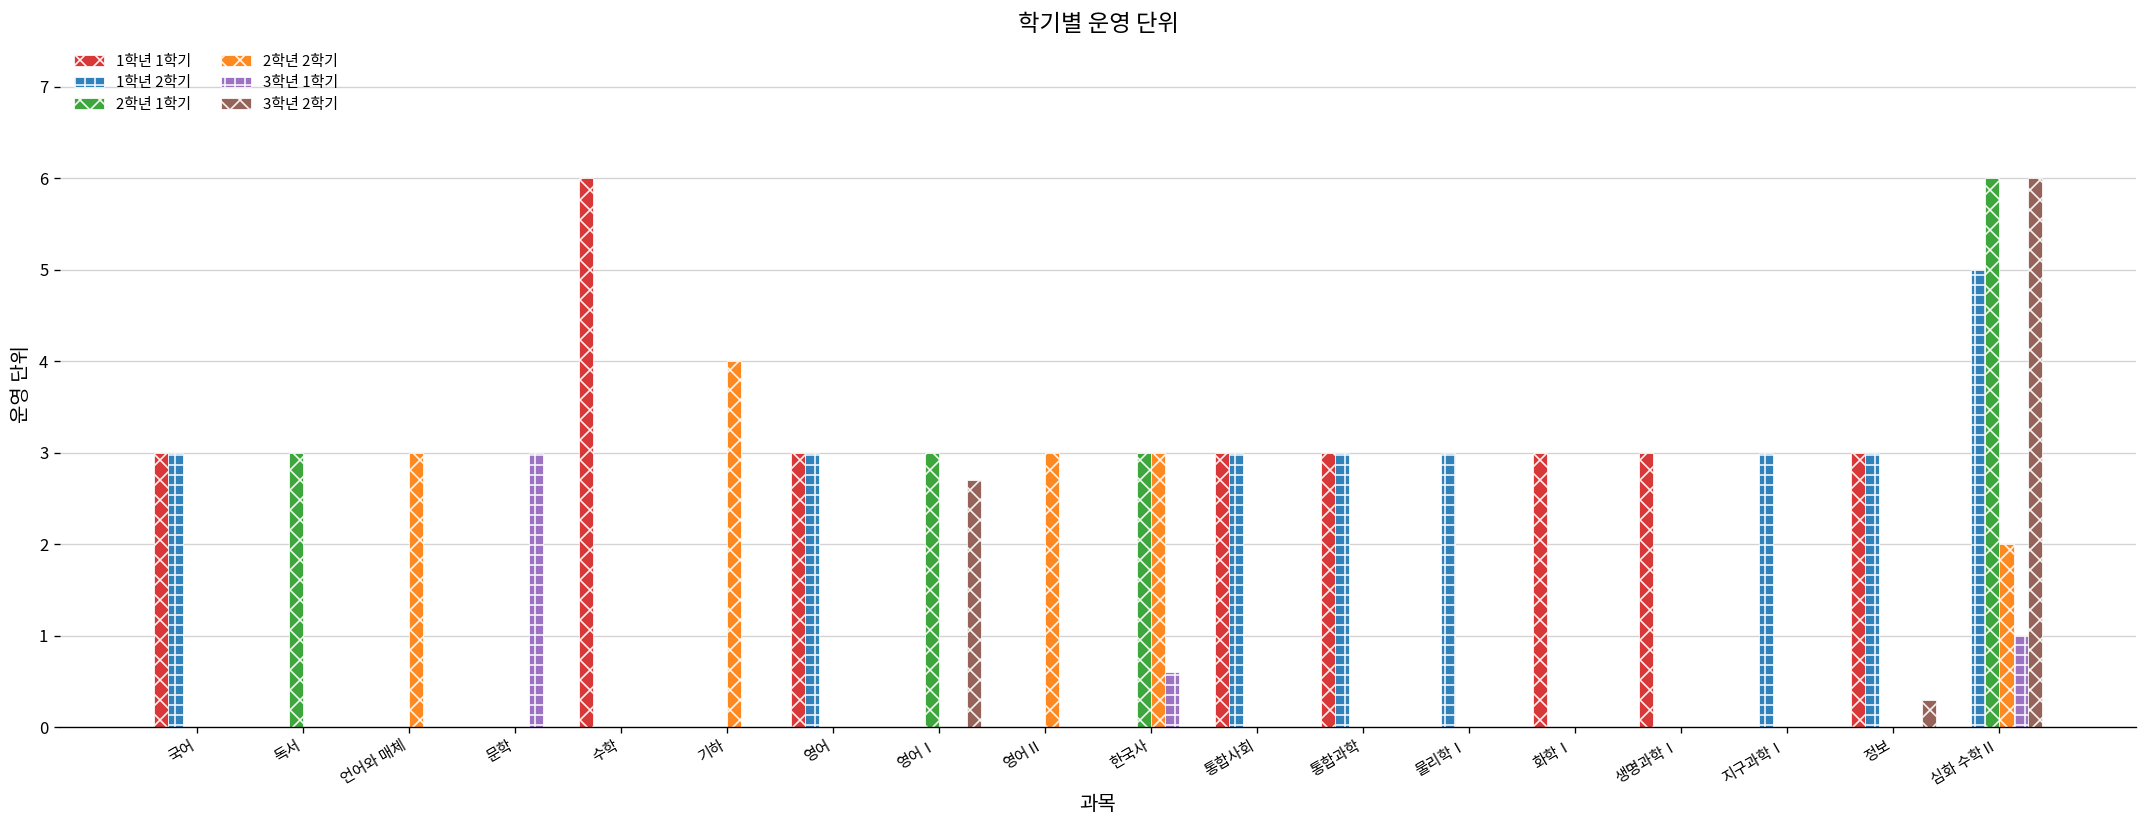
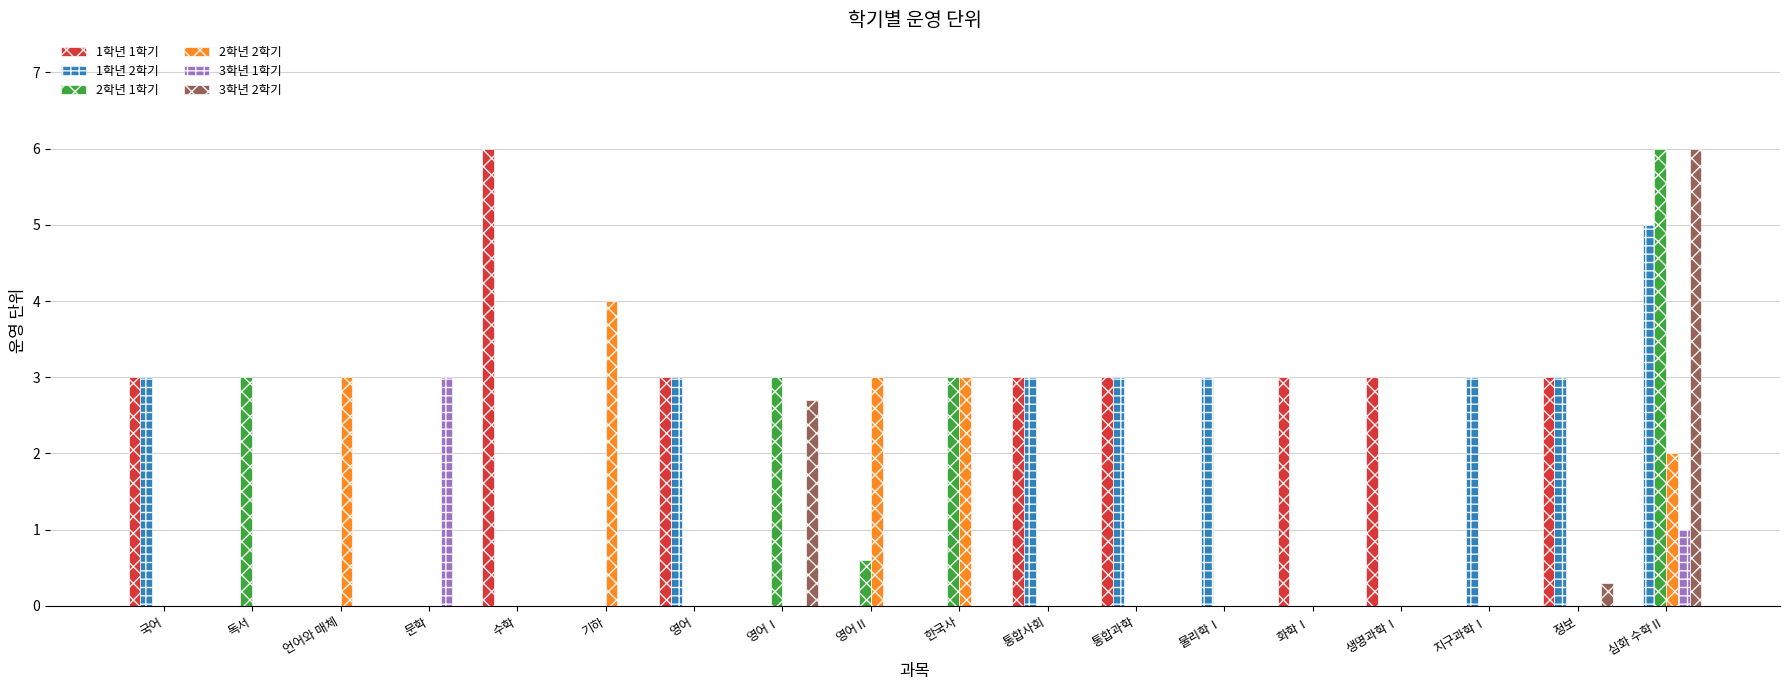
2학년 1학기, 영어Ⅱ: 0.0 -> 0.6
3학년 1학기, 한국사: 0.6 -> 0.0
